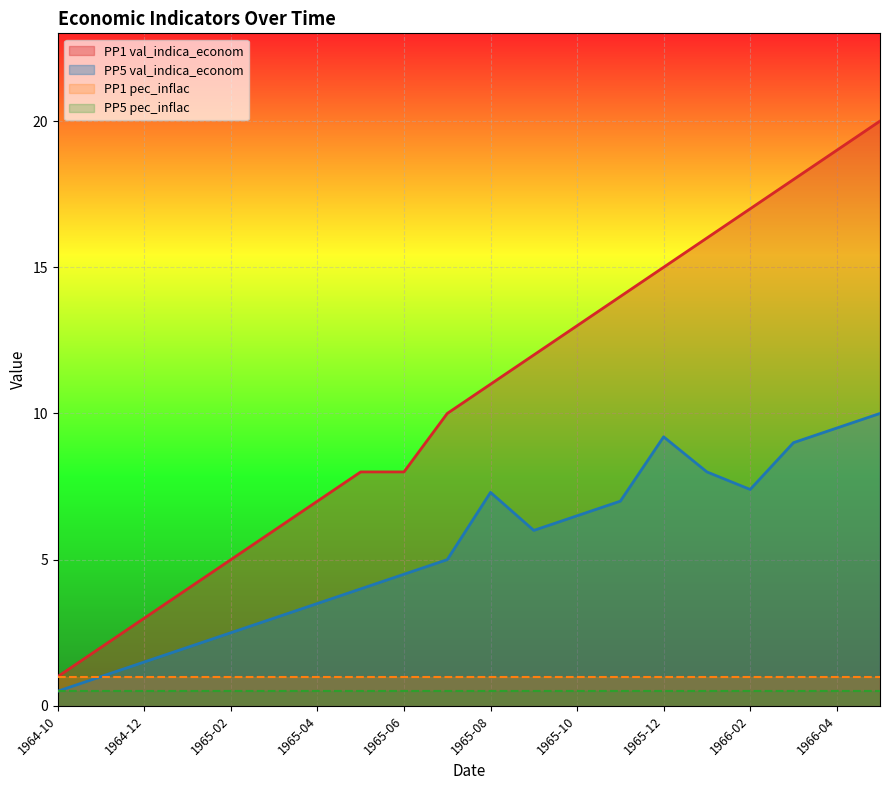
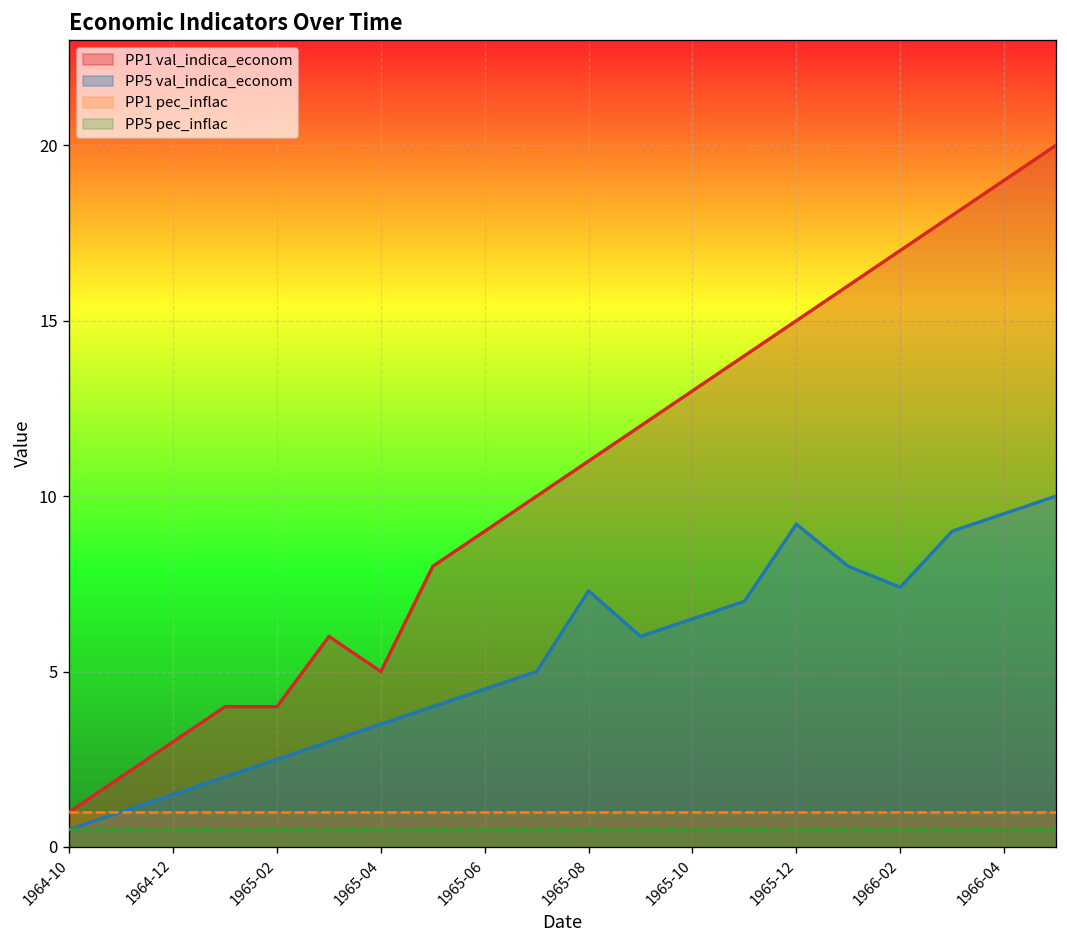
PP1 val_indica_econom, 1965-02: 5 -> 4
PP1 val_indica_econom, 1965-04: 7 -> 5
PP1 val_indica_econom, 1965-06: 8 -> 9
